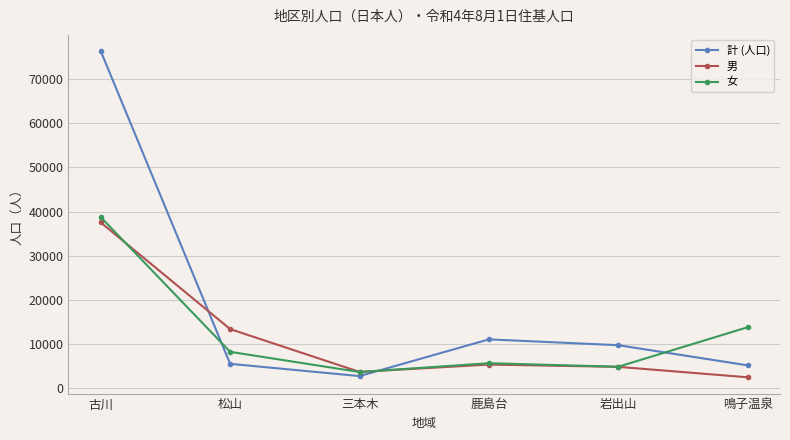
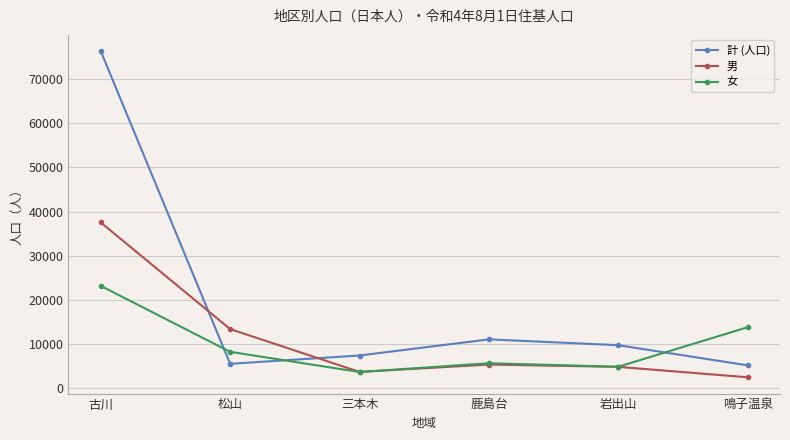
女, 古川: 39000 -> 23000
計 (人口), 三本木: 3000 -> 7000
